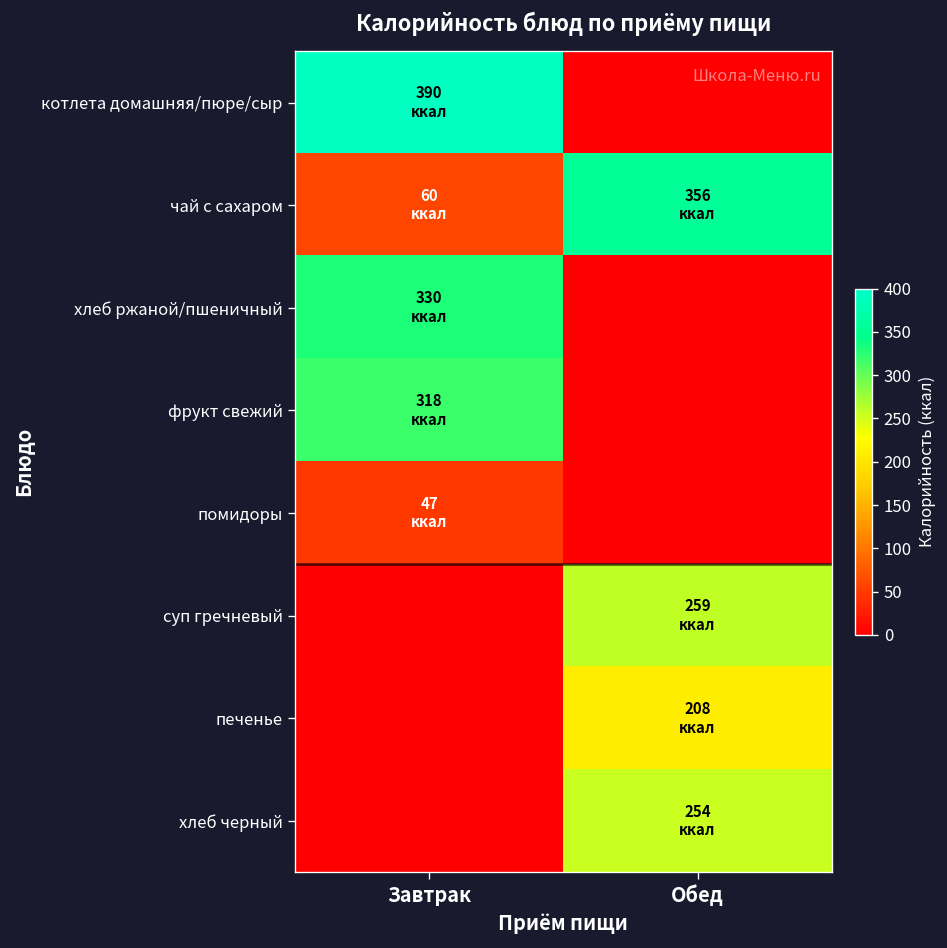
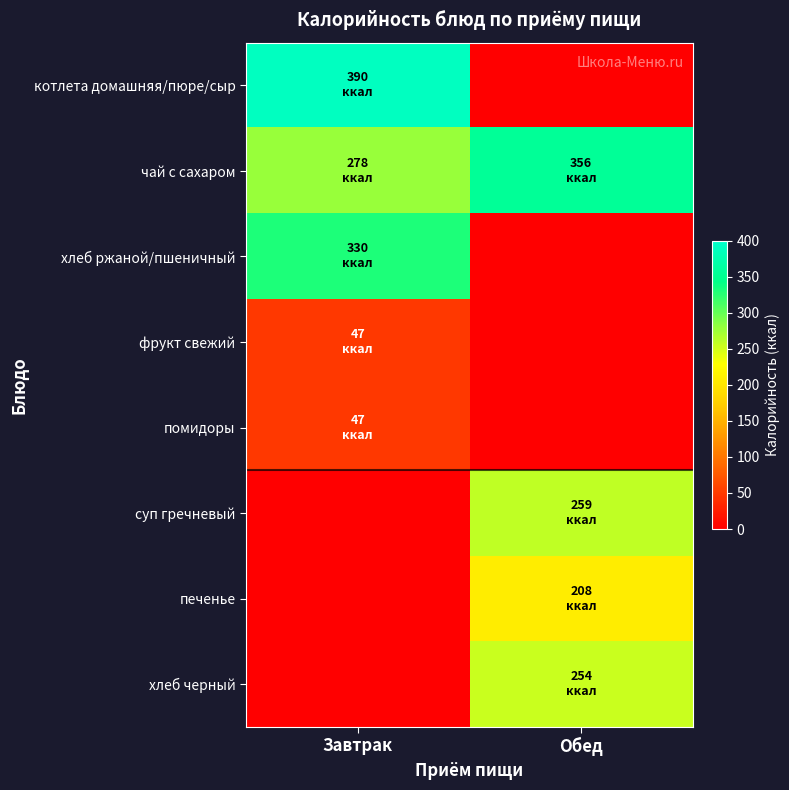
чай с сахаром, Завтрак: 60 -> 278
фрукт свежий, Завтрак: 318 -> 47
